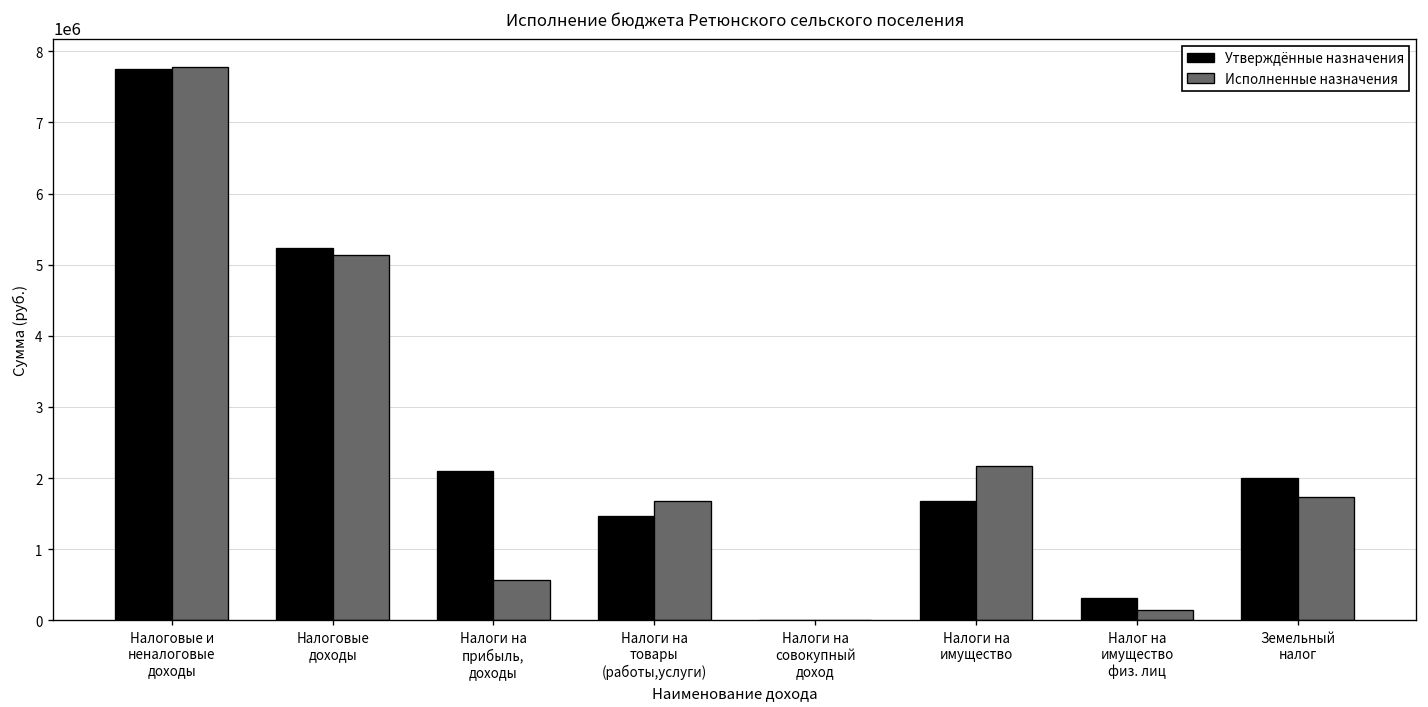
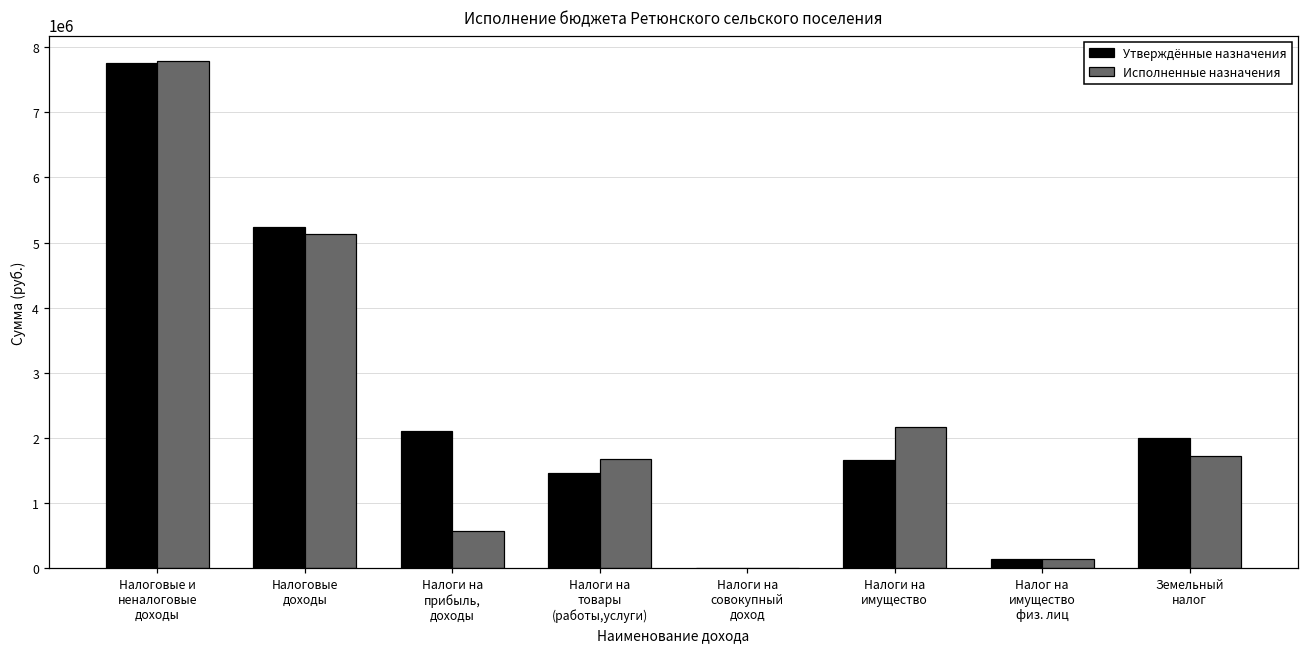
Утверждённые назначения, Налог на имущество физ. лиц: 300000 -> 100000
